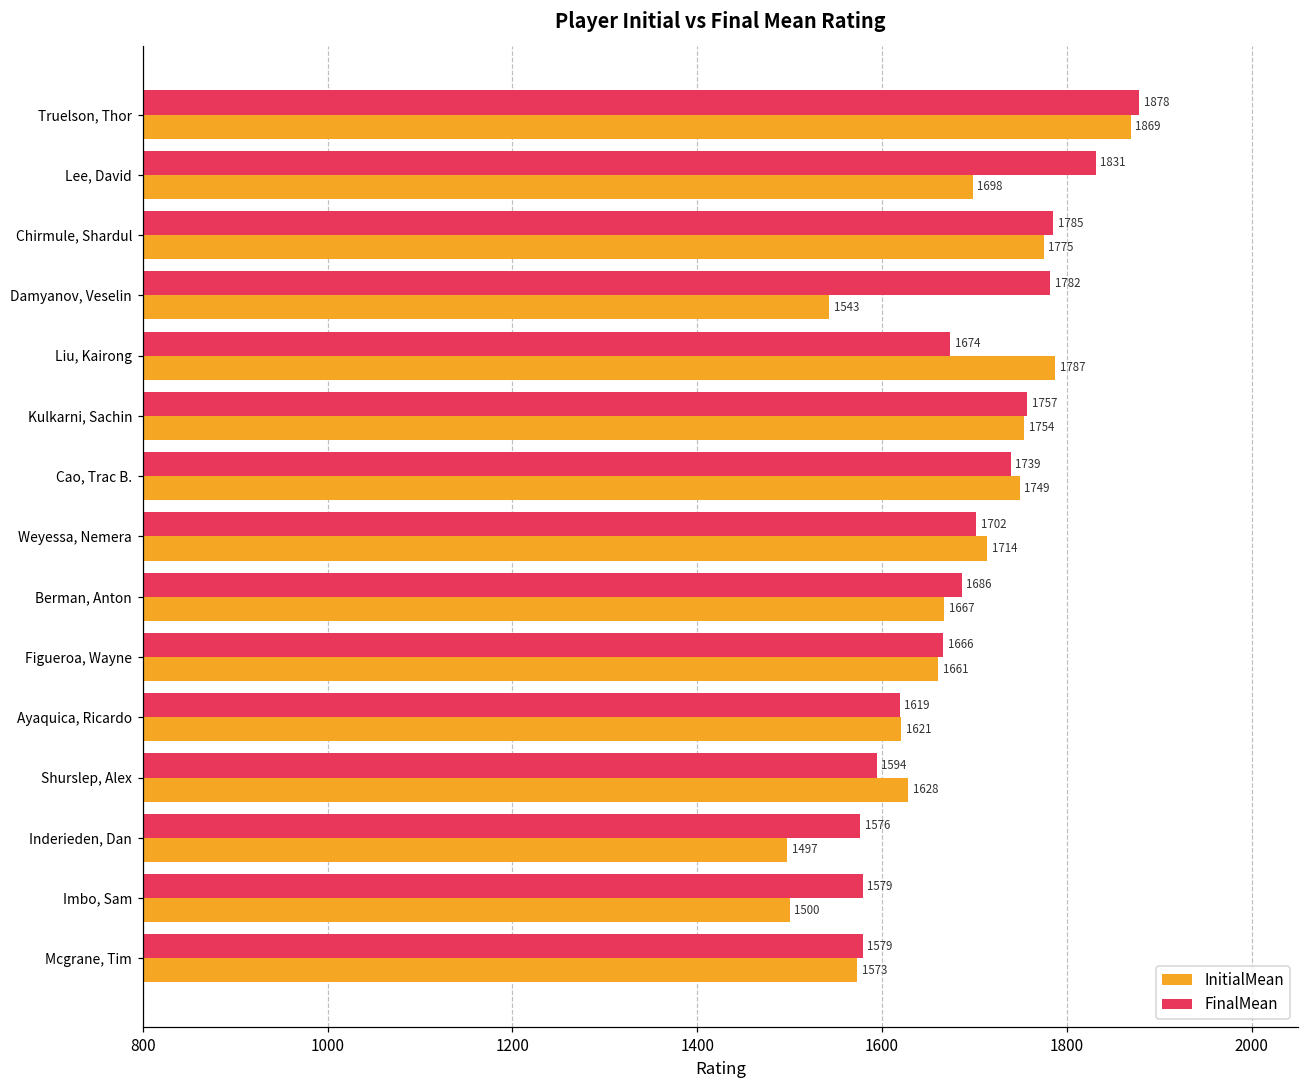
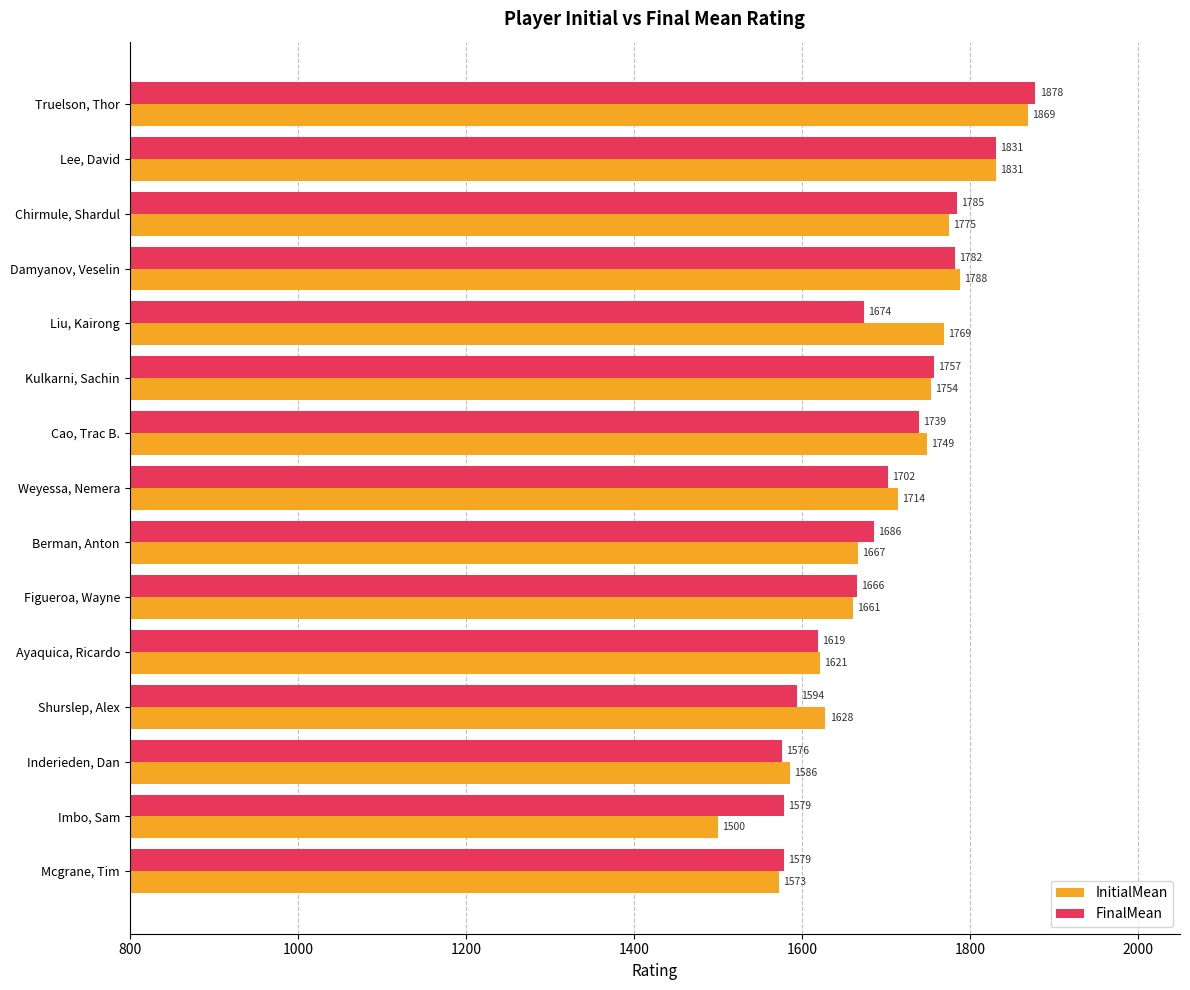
InitialMean, Lee, David: 1698 -> 1831
InitialMean, Damyanov, Veselin: 1543 -> 1788
InitialMean, Liu, Kairong: 1787 -> 1769
InitialMean, Inderieden, Dan: 1497 -> 1586
